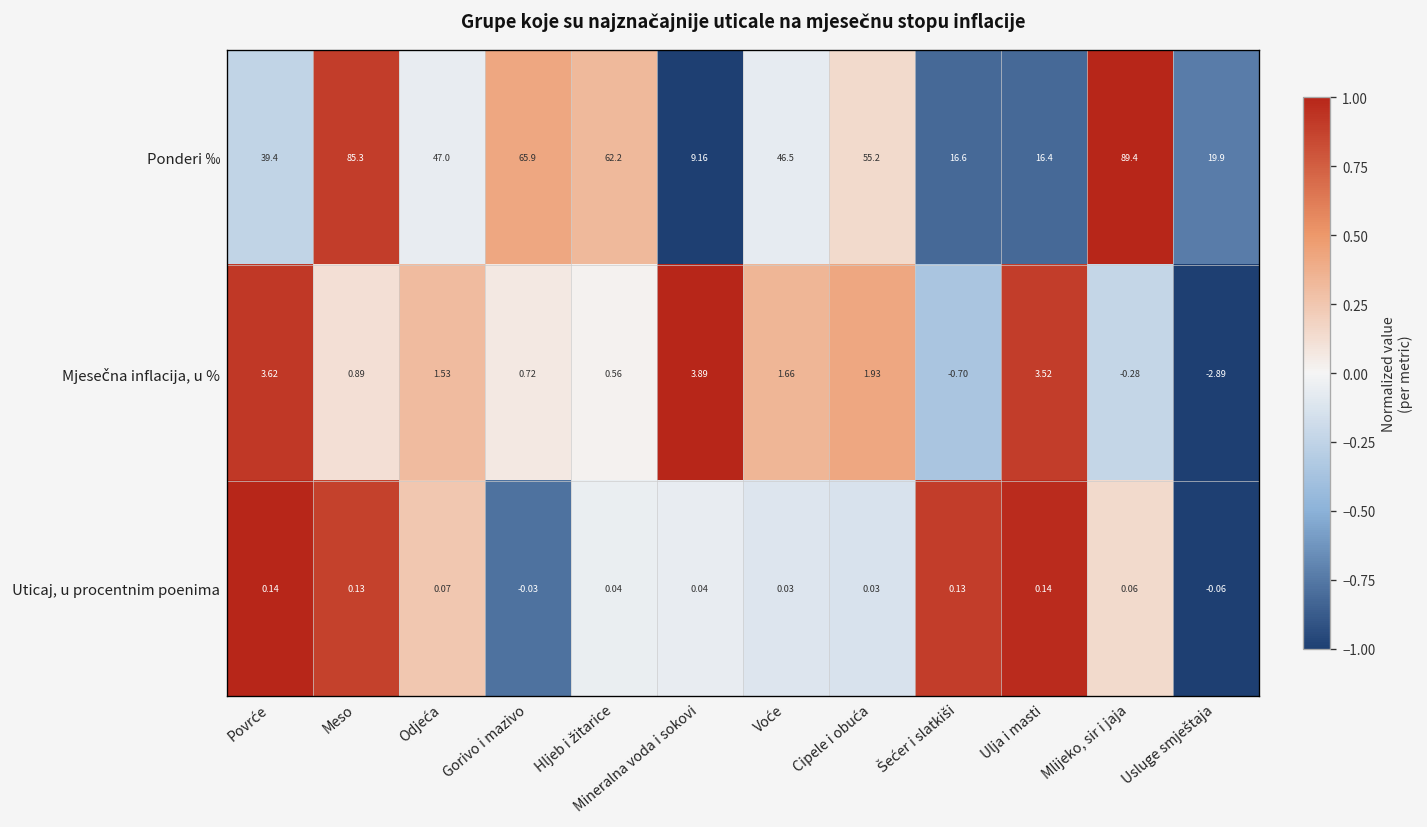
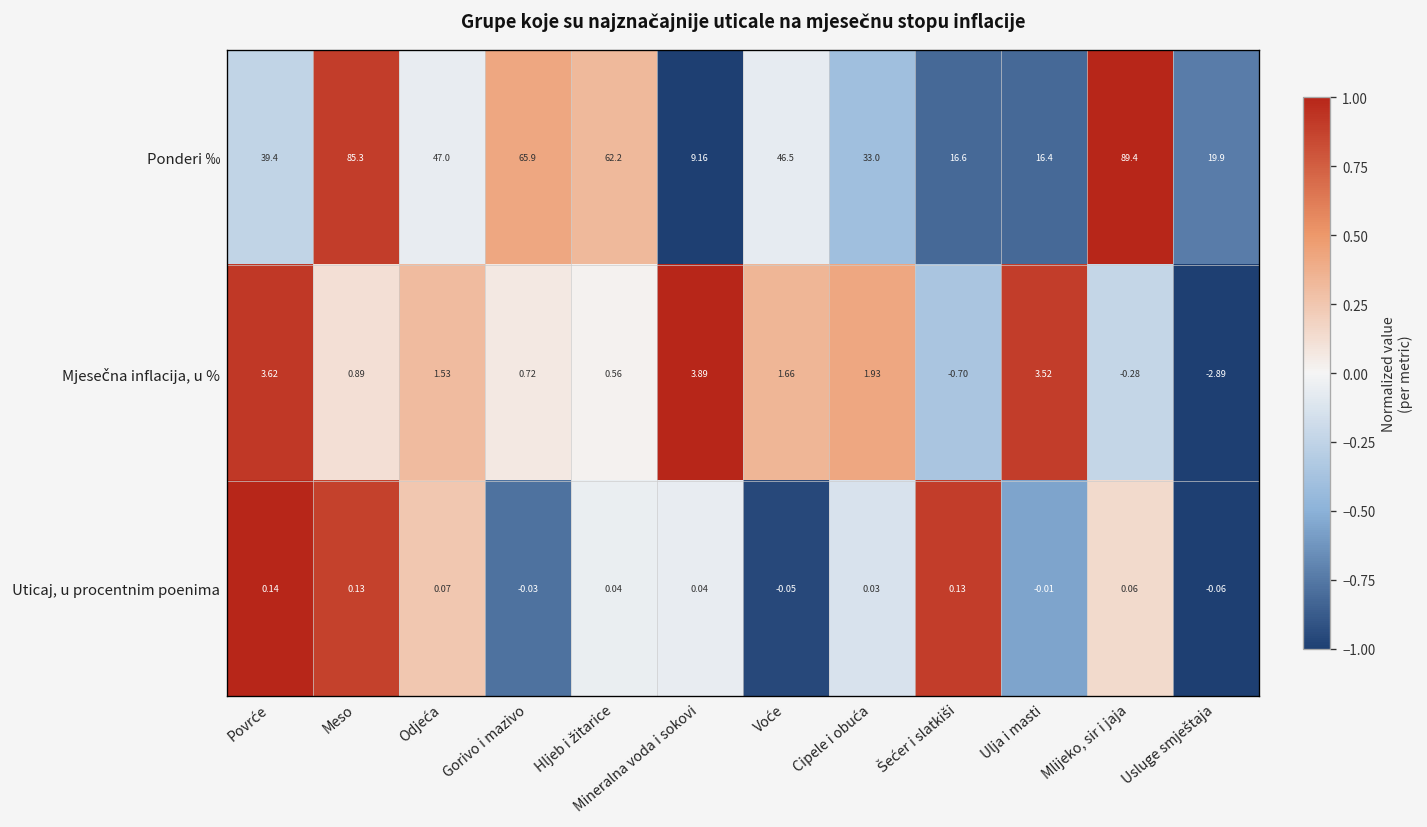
Ponderi ‰, Cipele i obuća: 55.2 -> 33.0
Uticaj, u procentnim poenima, Voće: 0.03 -> -0.05
Uticaj, u procentnim poenima, Ulja i masti: 0.14 -> -0.01
